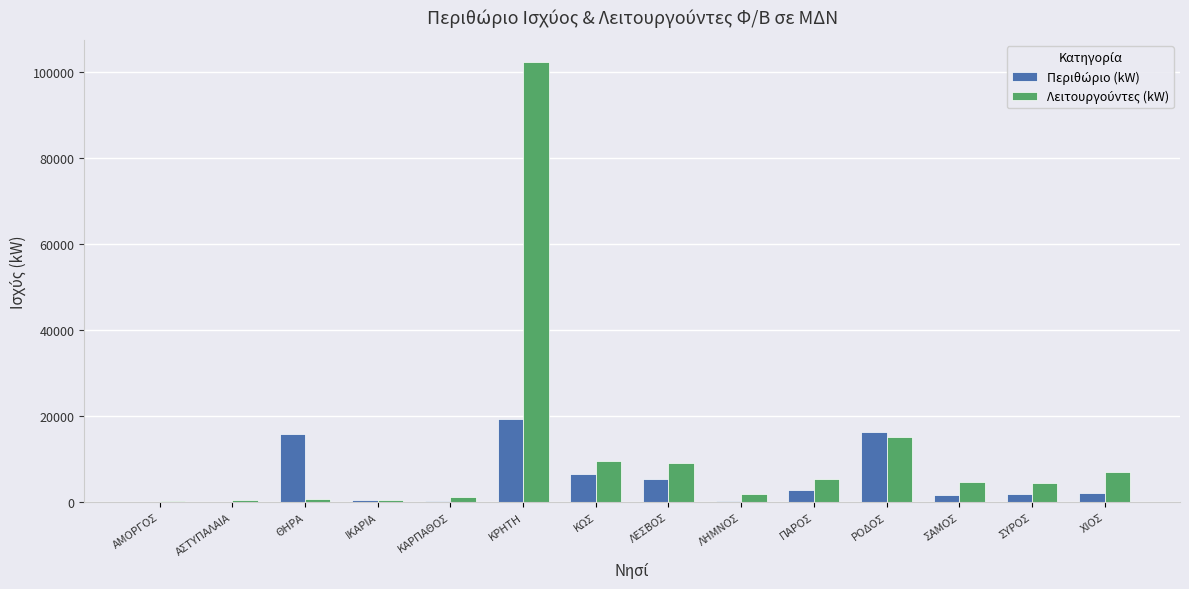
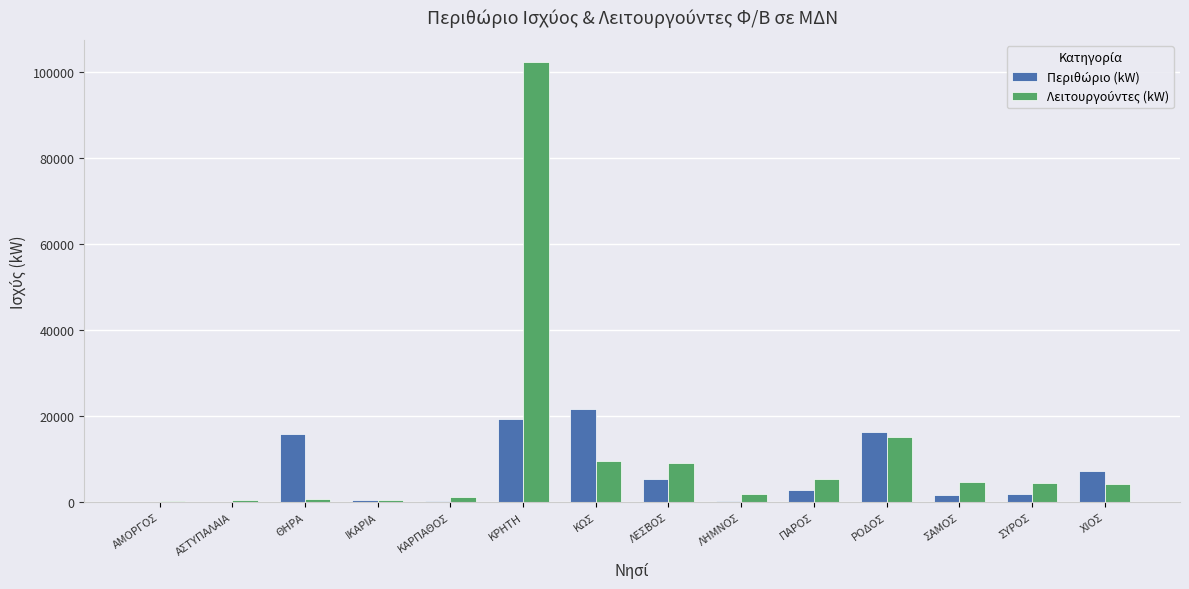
Περιθώριο (kW), ΚΩΣ: 7000 -> 22000
Περιθώριο (kW), ΧΙΟΣ: 2000 -> 7000
Λειτουργούντες (kW), ΧΙΟΣ: 7000 -> 4000
